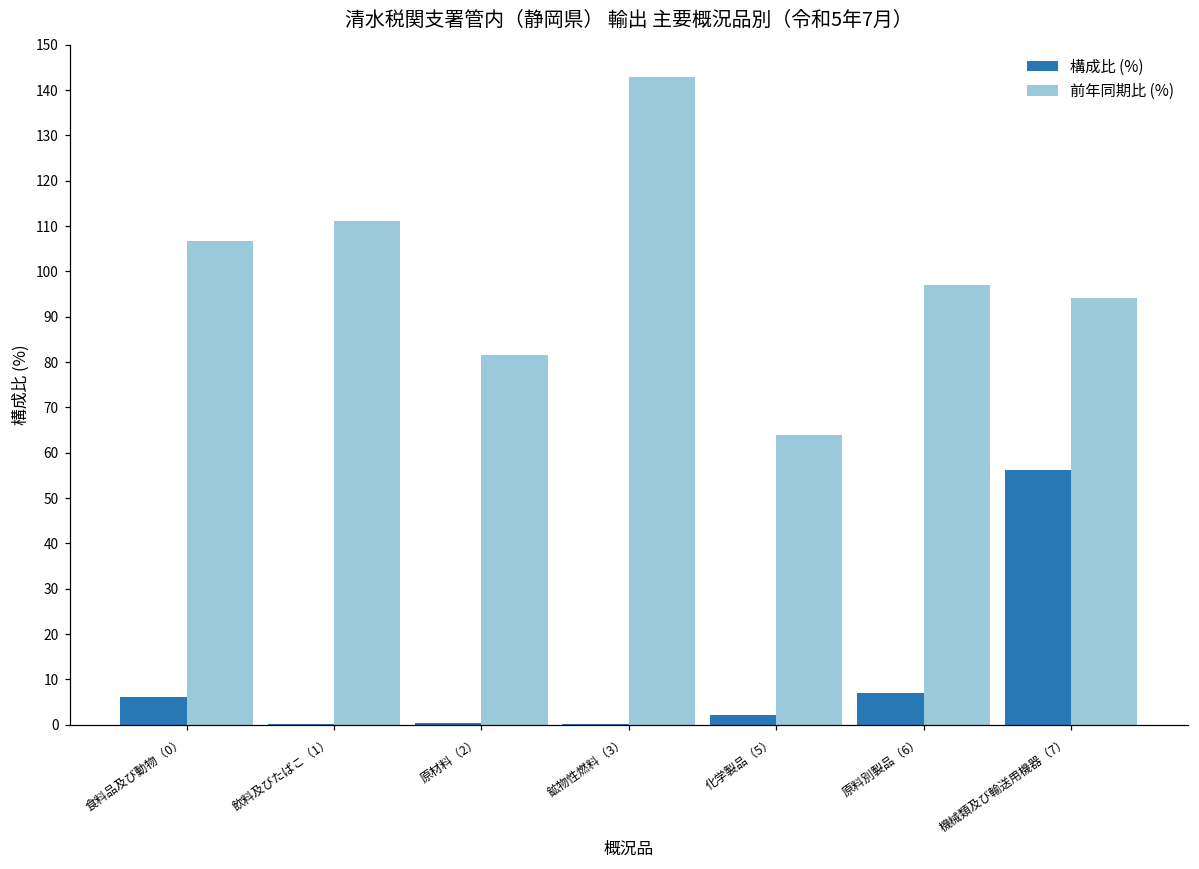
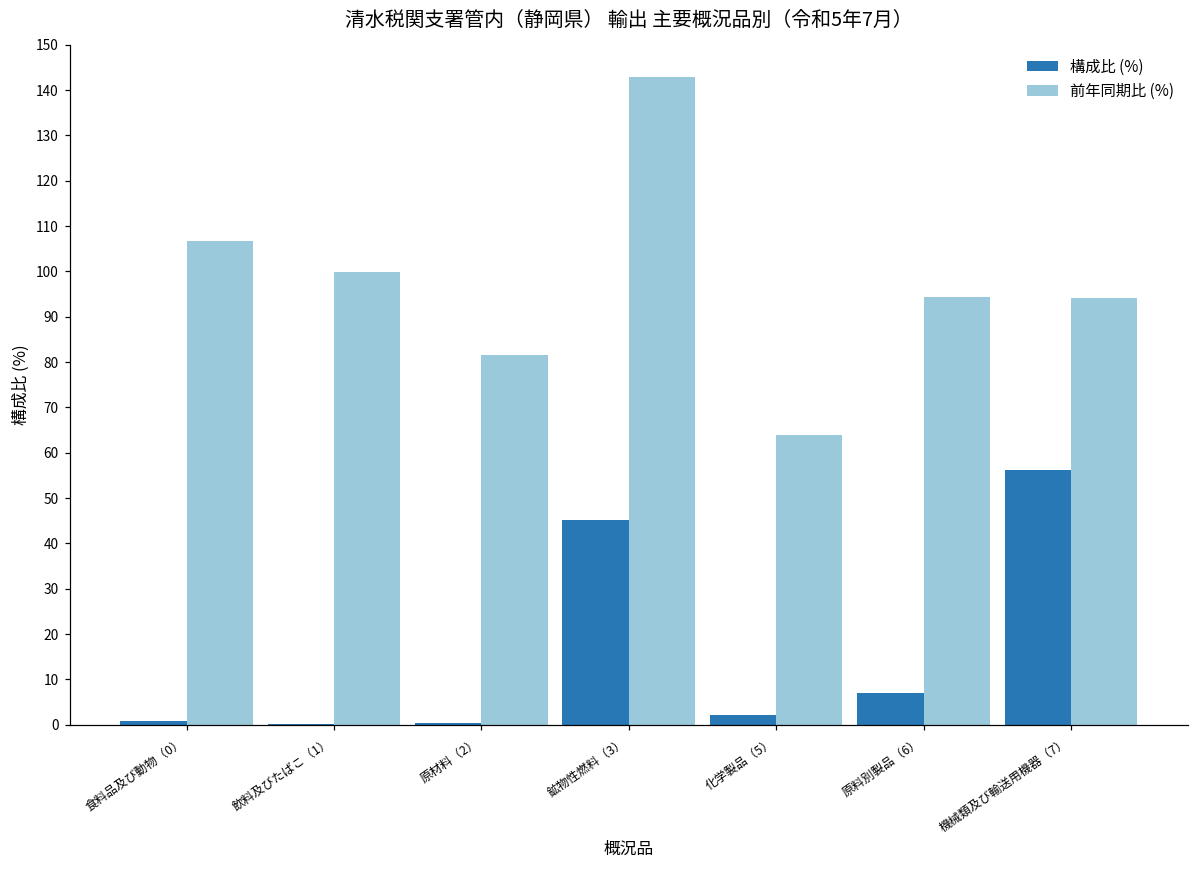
構成比 (%), 食料品及び動物（0）: 6 -> 1
前年同期比 (%), 飲料及びたばこ（1）: 111 -> 100
構成比 (%), 鉱物性燃料（3）: 0 -> 45
前年同期比 (%), 原料別製品（6）: 97 -> 94
